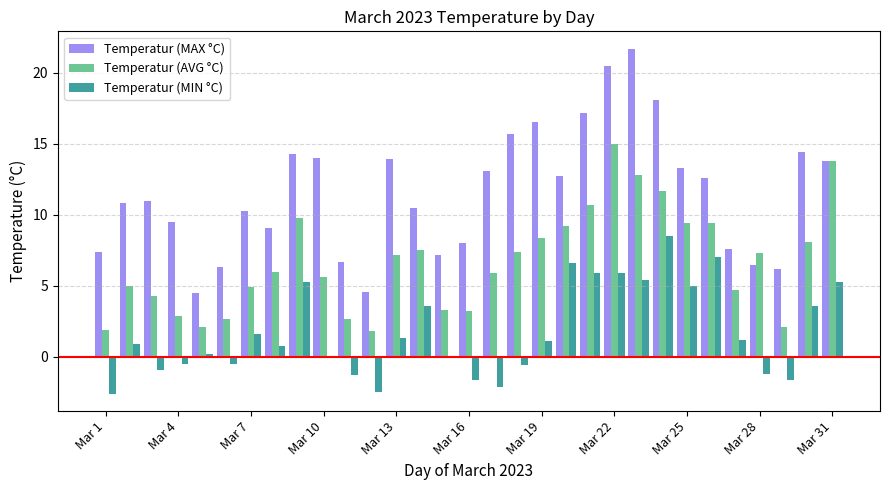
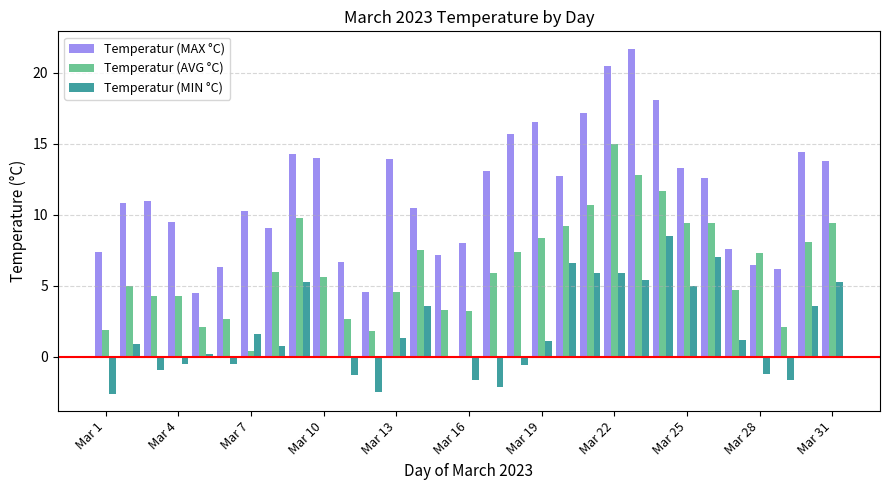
Temperatur (AVG °C), Mar 4: 2.9 -> 4.3
Temperatur (AVG °C), Mar 7: 4.9 -> 0.4
Temperatur (AVG °C), Mar 13: 7.2 -> 4.6
Temperatur (AVG °C), Mar 31: 13.8 -> 9.4
